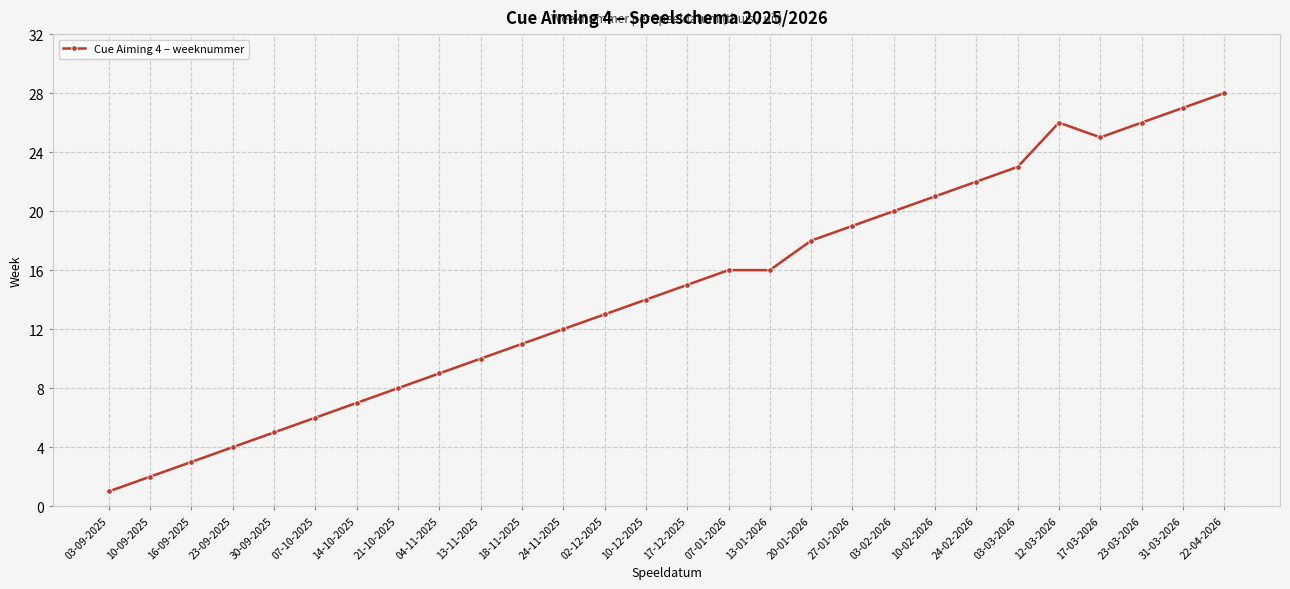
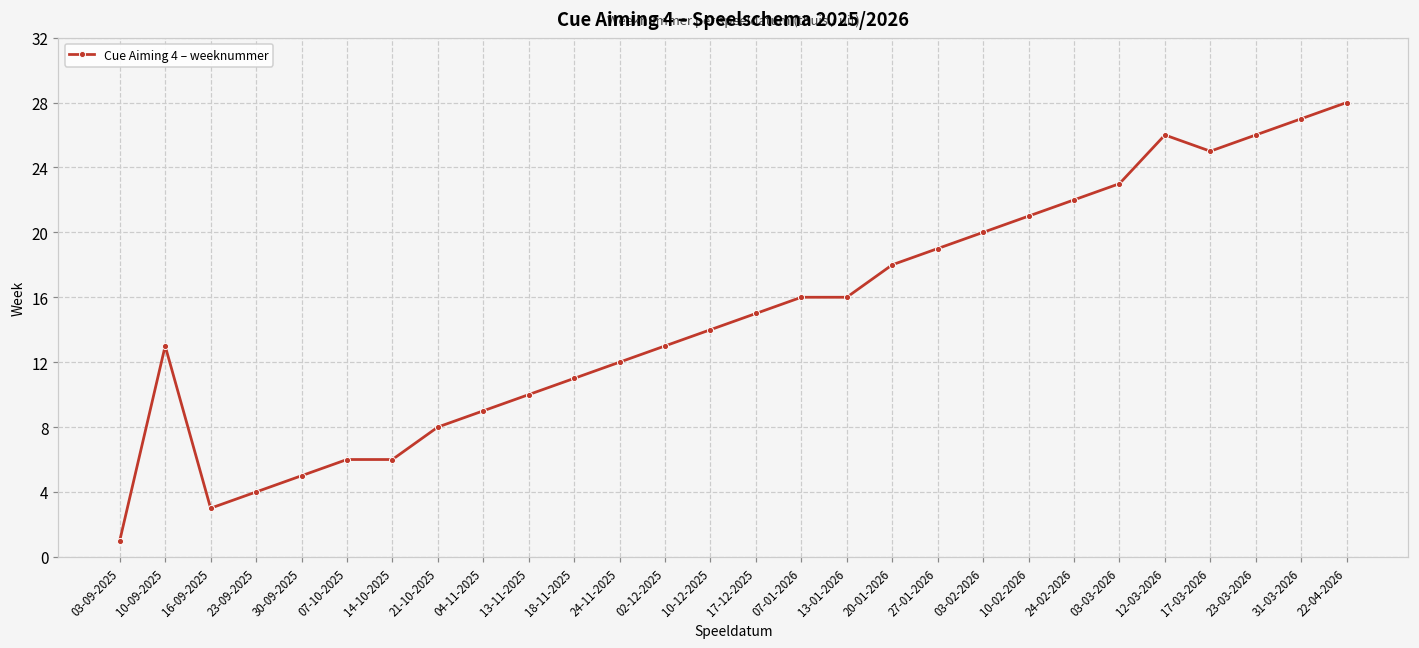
10-09-2025: 2 -> 13
14-10-2025: 7 -> 6
